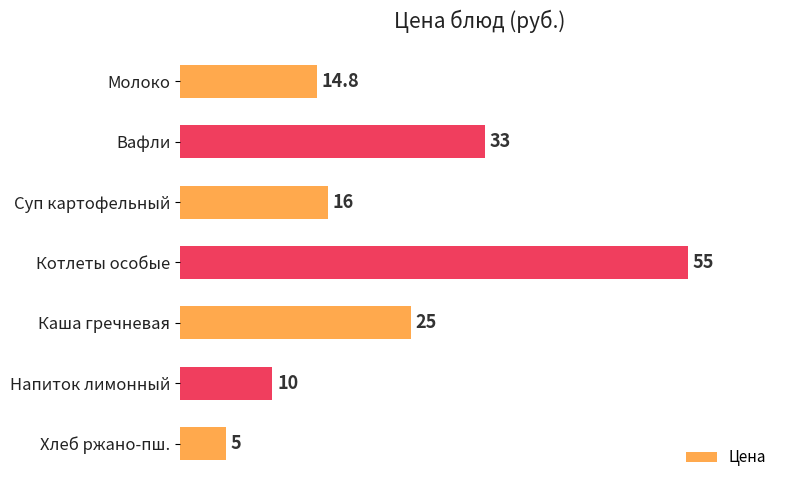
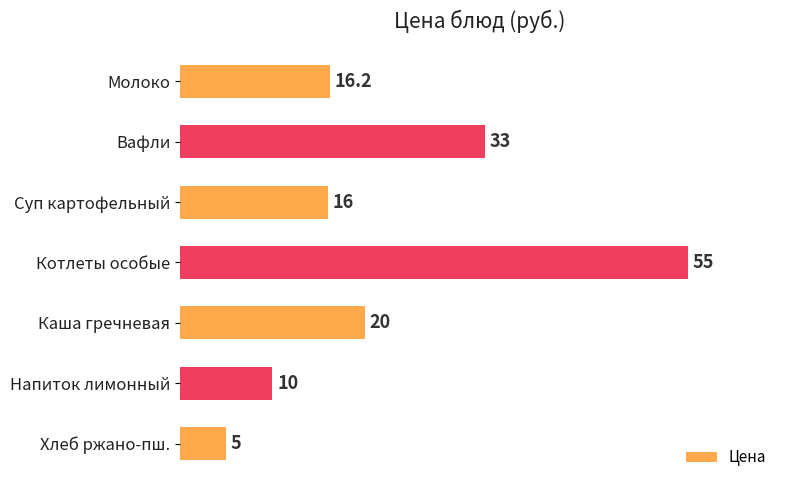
Молоко: 14.8 -> 16.2
Каша гречневая: 25 -> 20
